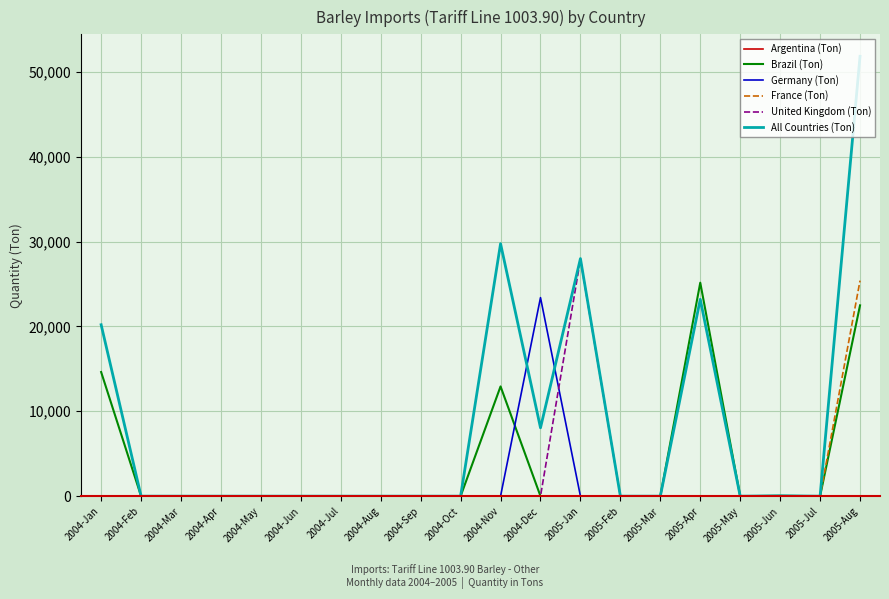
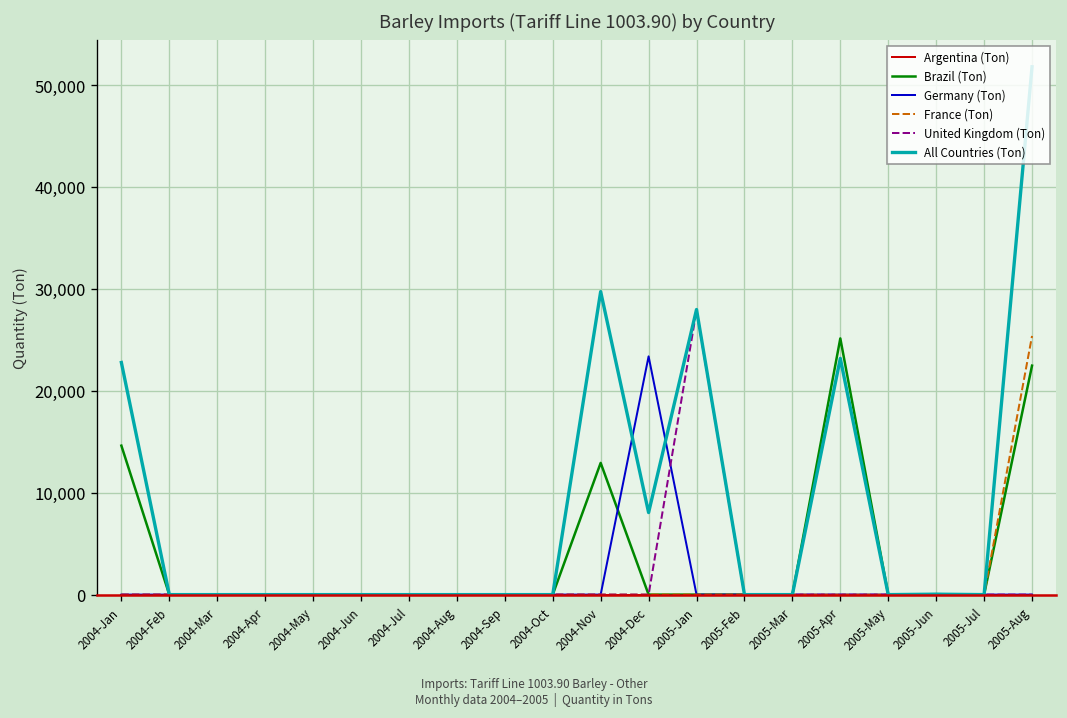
All Countries (Ton), 2004-Jan: 20,000 -> 23,000
